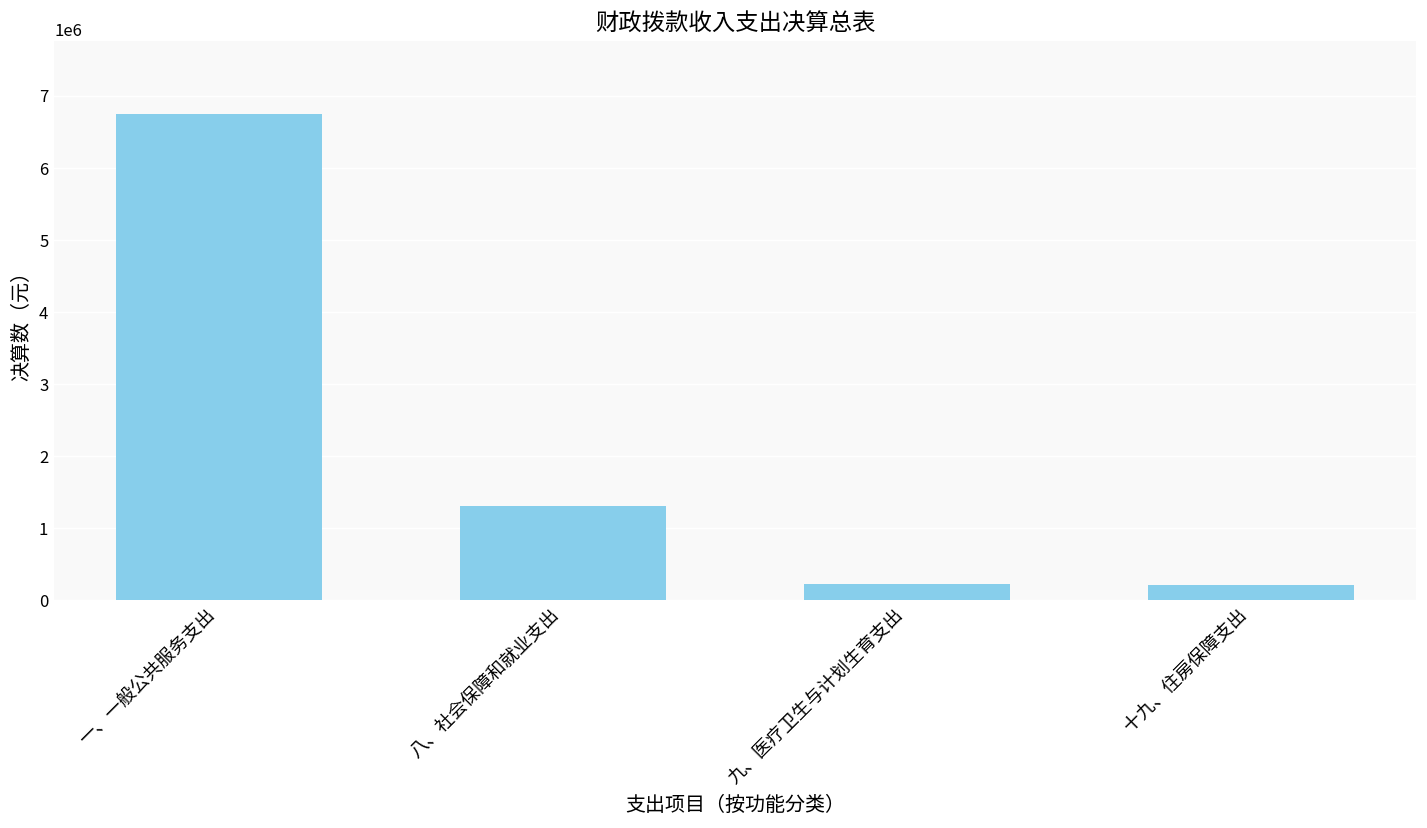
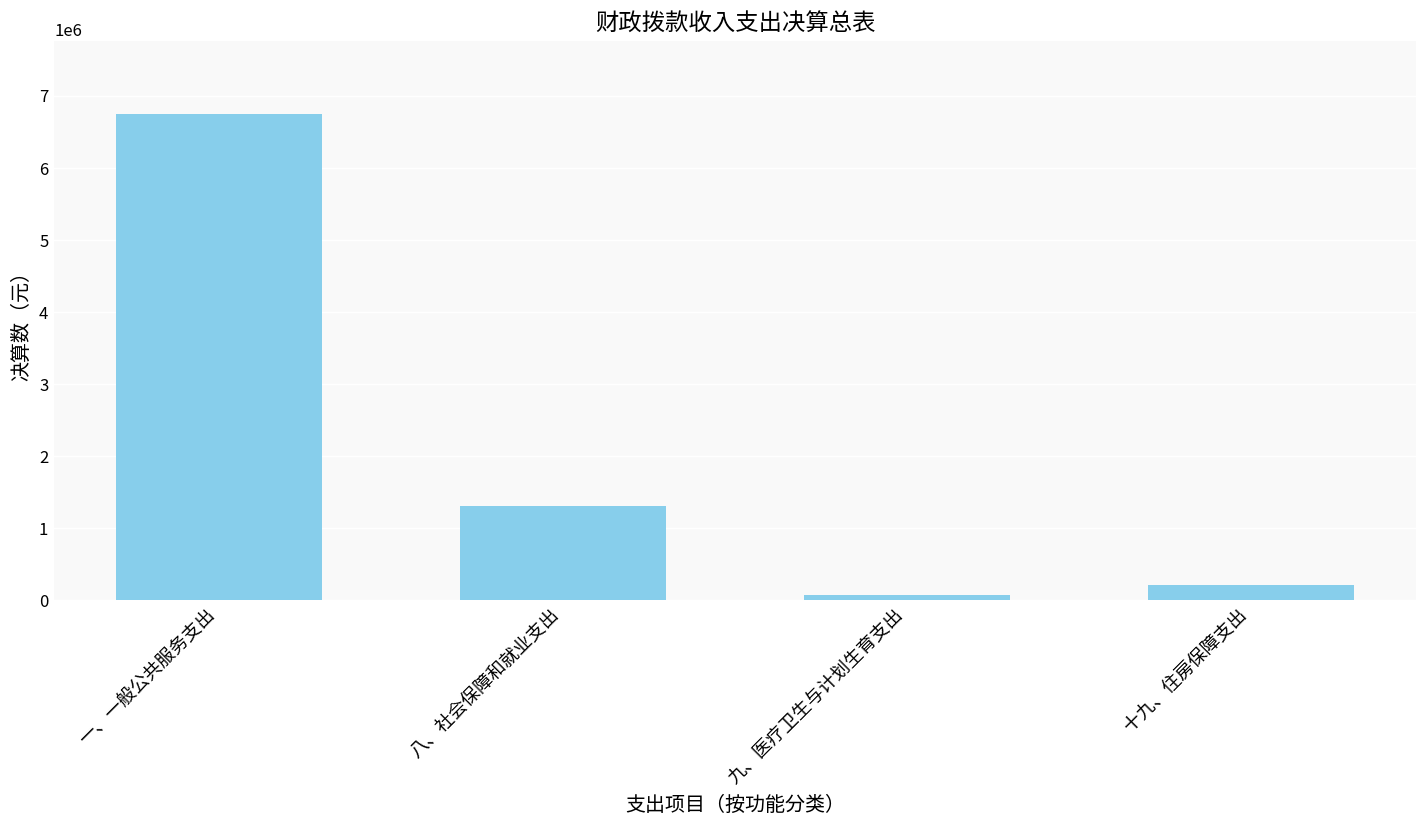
九、医疗卫生与计划生育支出: 200000 -> 100000
